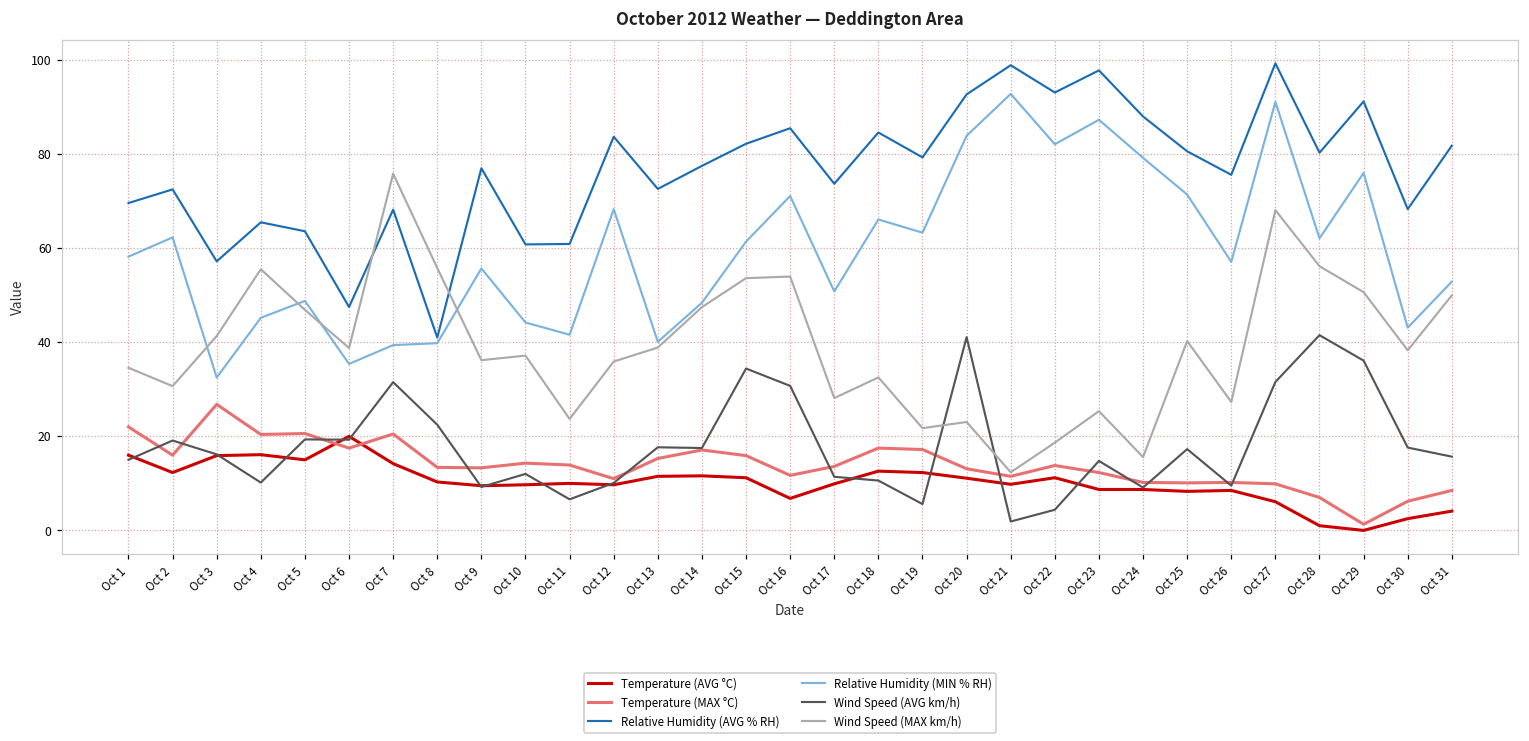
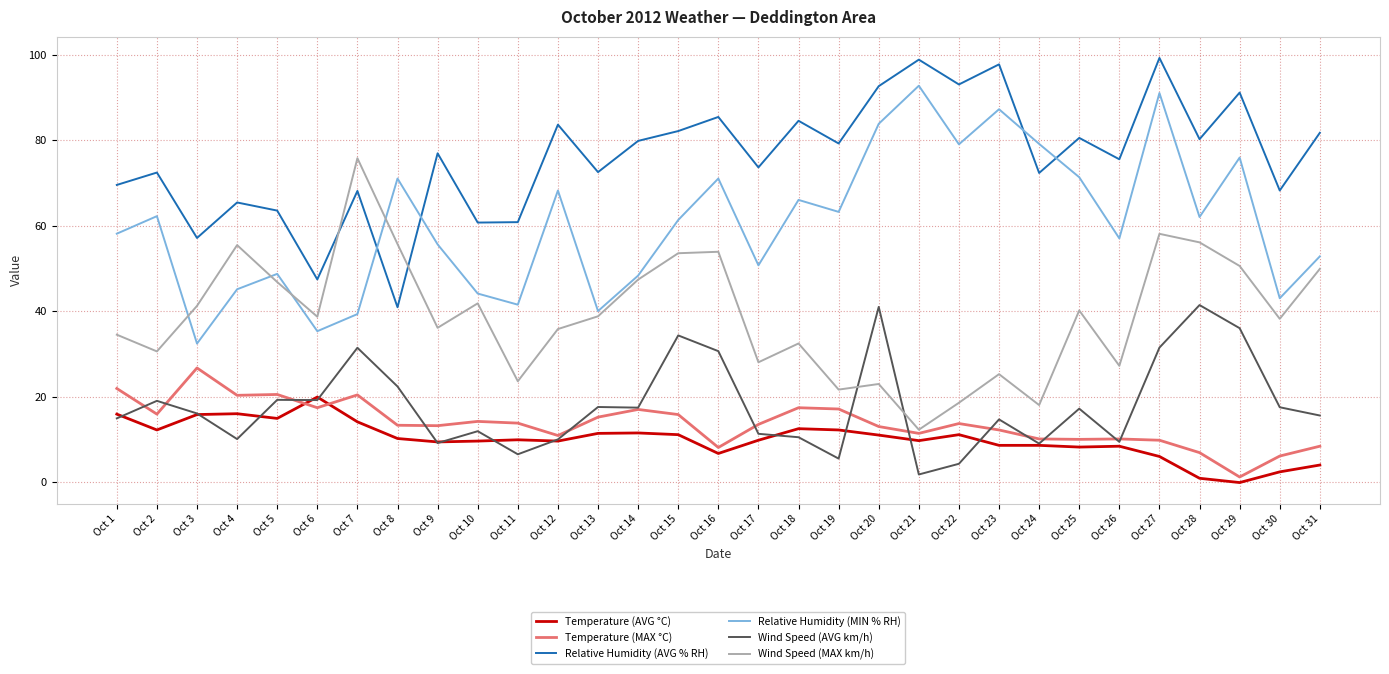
Relative Humidity (MIN % RH), Oct 8: 40 -> 71
Wind Speed (MAX km/h), Oct 10: 37 -> 42
Relative Humidity (AVG % RH), Oct 14: 77 -> 80
Temperature (MAX °C), Oct 16: 12 -> 8
Relative Humidity (MIN % RH), Oct 22: 82 -> 79
Relative Humidity (AVG % RH), Oct 24: 88 -> 72
Wind Speed (MAX km/h), Oct 24: 15 -> 18
Wind Speed (MAX km/h), Oct 27: 68 -> 58
